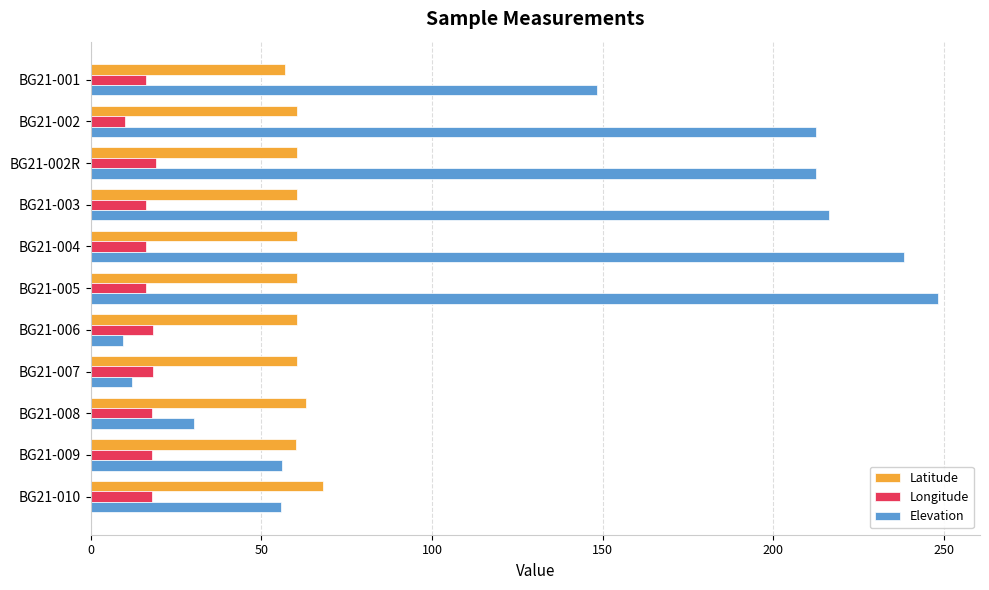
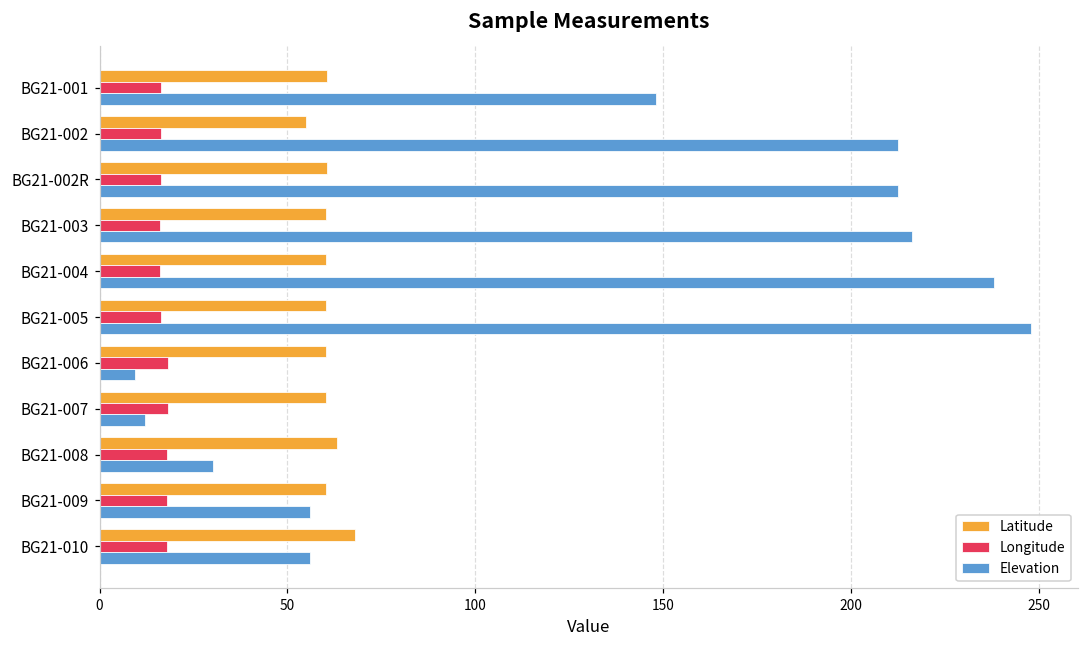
Latitude, BG21-001: 57 -> 60
Latitude, BG21-002: 60 -> 55
Longitude, BG21-002: 10 -> 16
Longitude, BG21-002R: 19 -> 16
